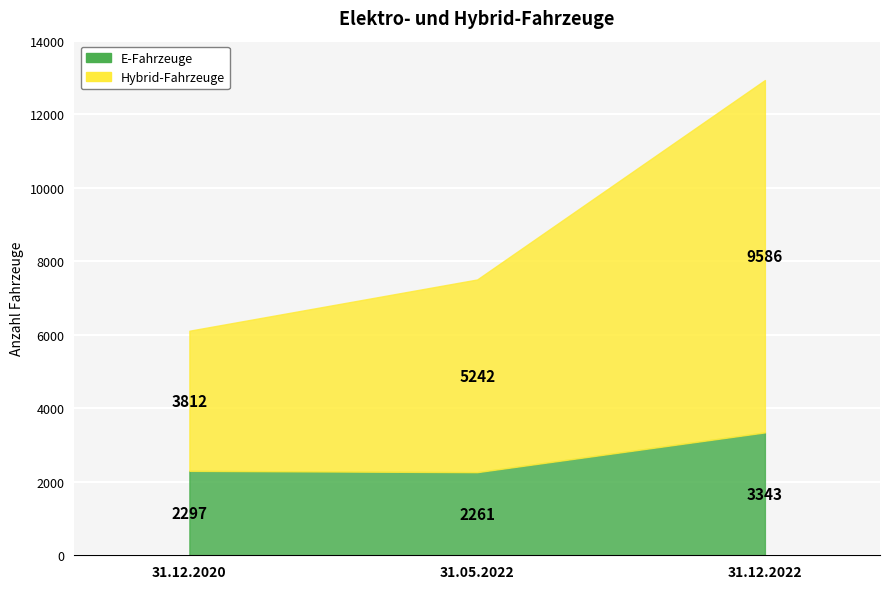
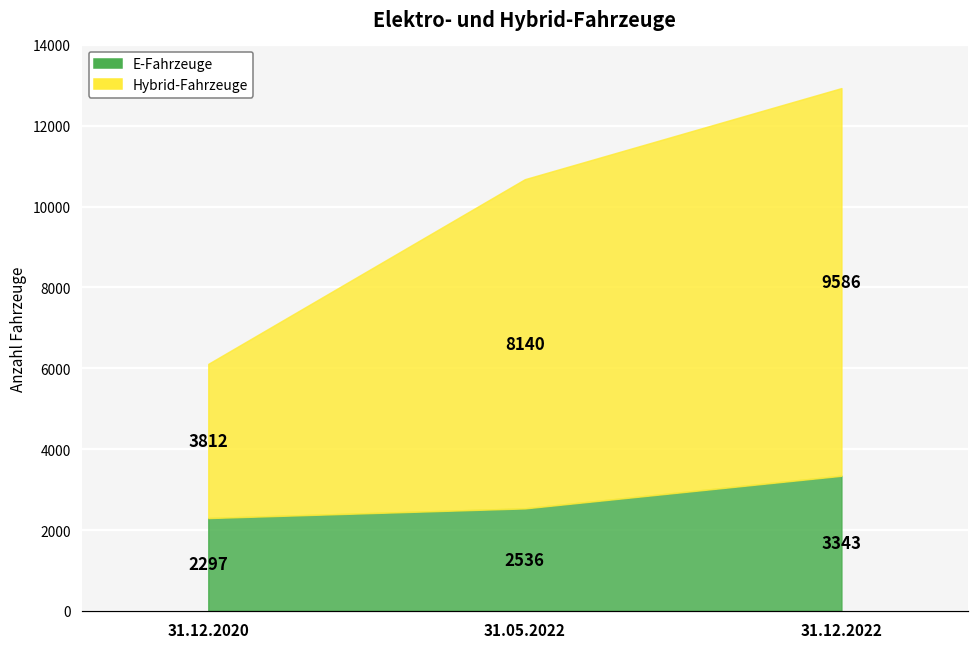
E-Fahrzeuge, 31.05.2022: 2261 -> 2536
Hybrid-Fahrzeuge, 31.05.2022: 5242 -> 8140
